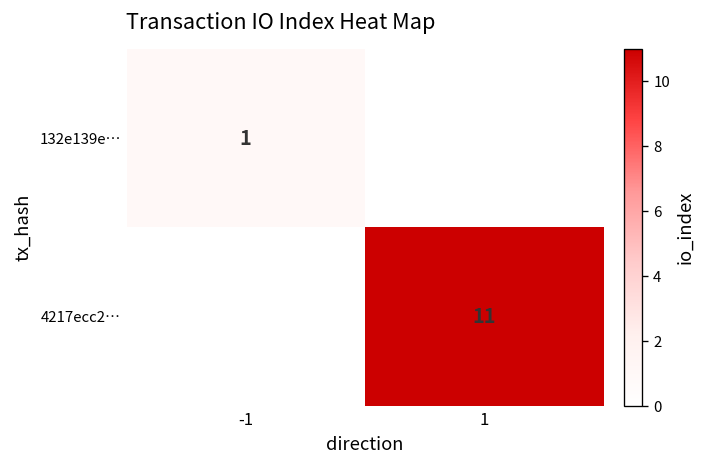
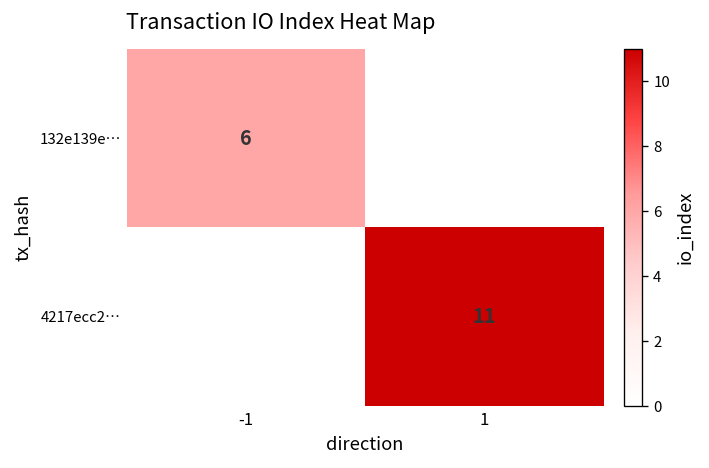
132e139e…, -1: 1 -> 6
